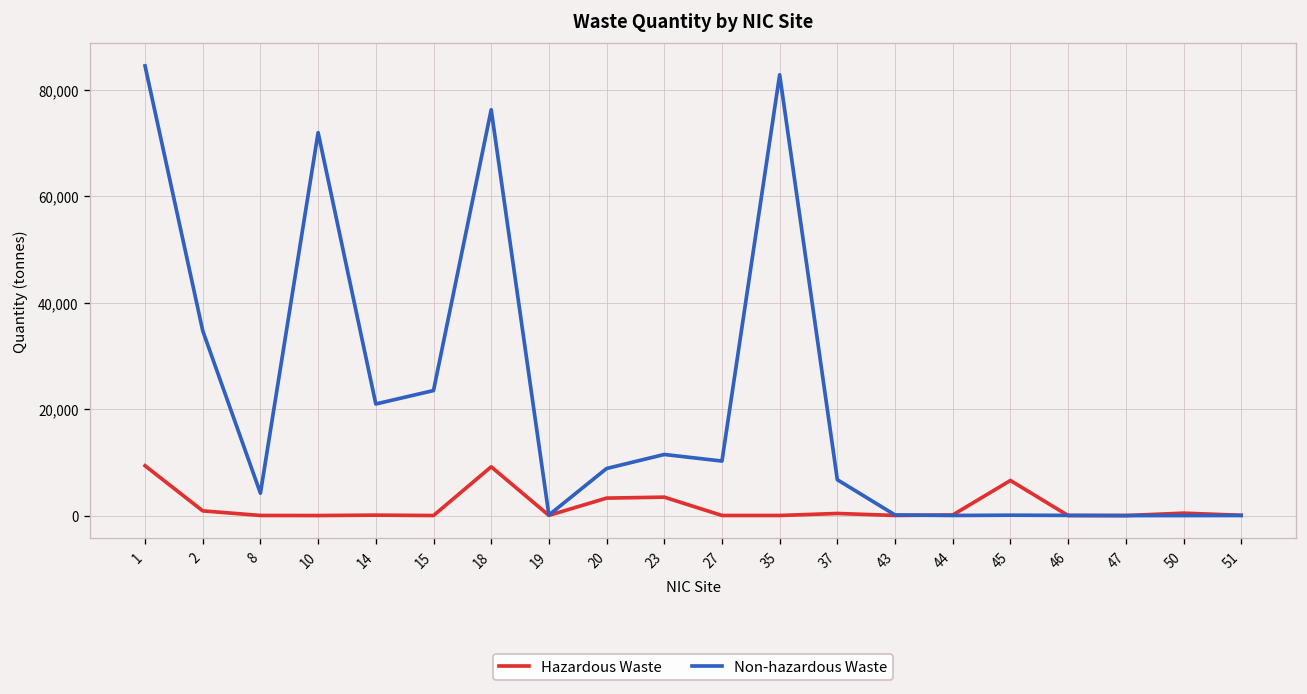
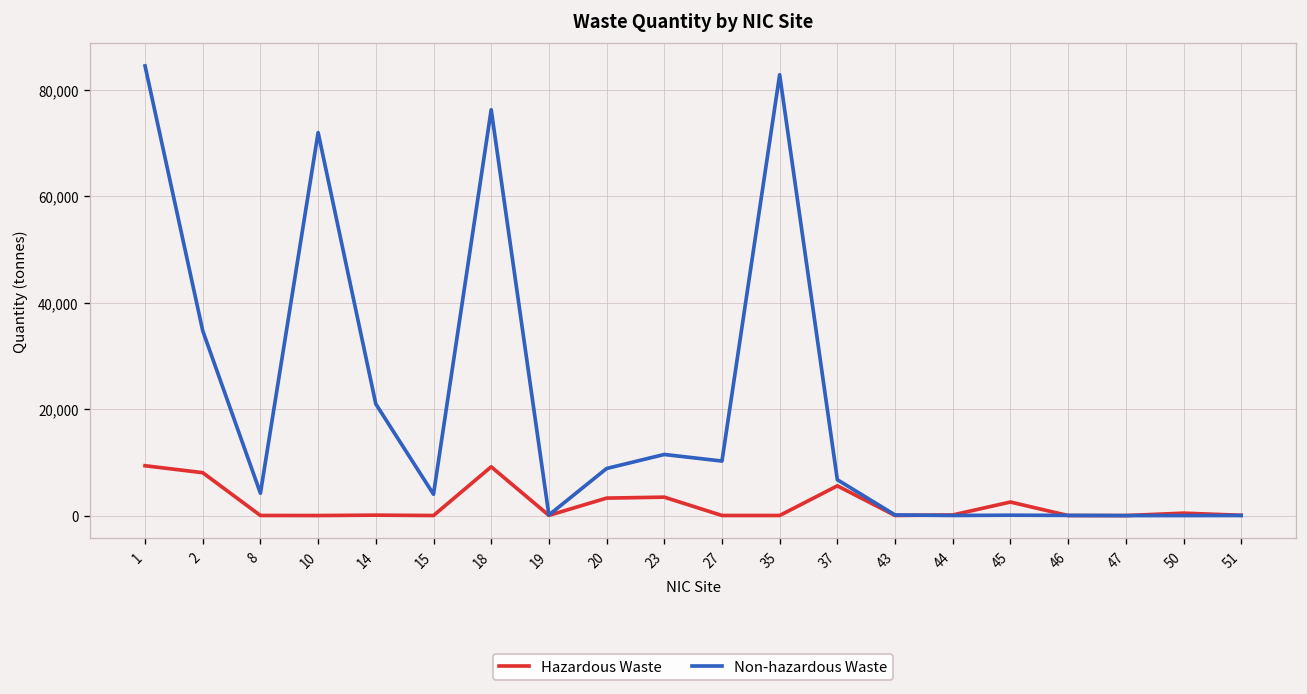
Hazardous Waste, 2: 1,000 -> 8,000
Non-hazardous Waste, 15: 23,000 -> 4,000
Hazardous Waste, 37: 0 -> 6,000
Hazardous Waste, 45: 7,000 -> 3,000
